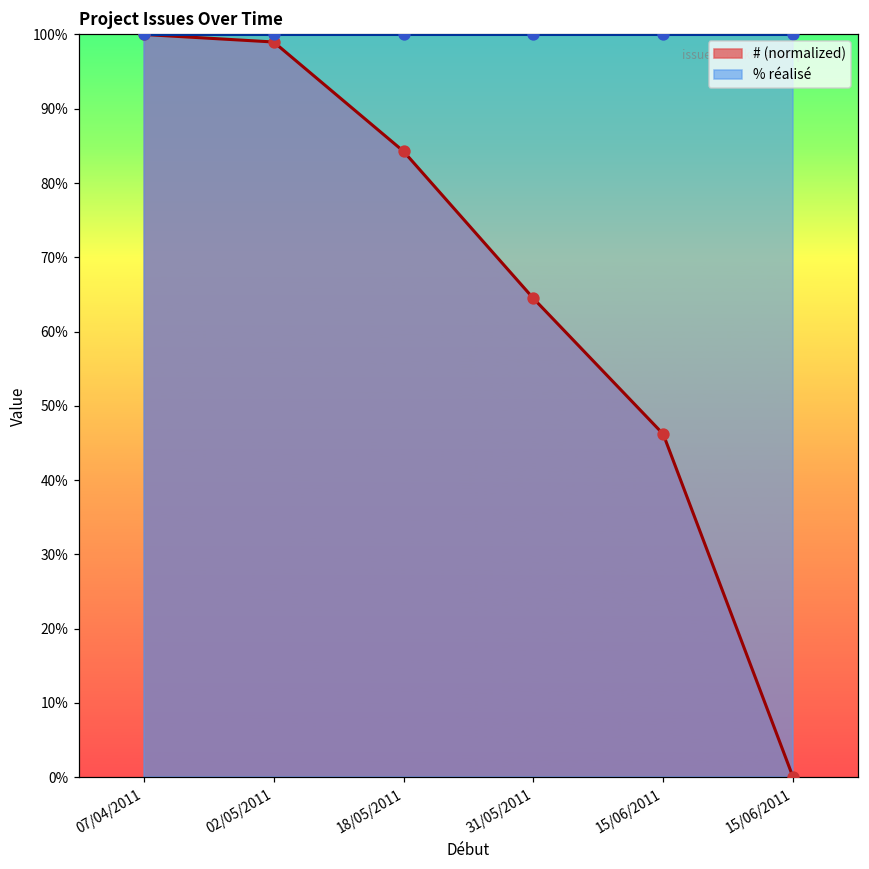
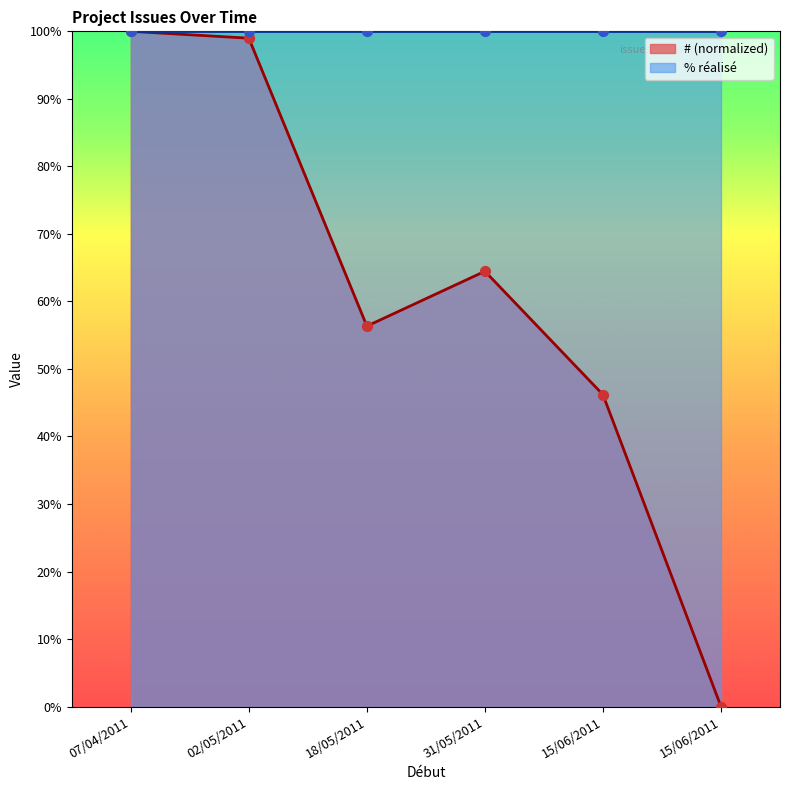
# (normalized), 18/05/2011: 84% -> 56%
